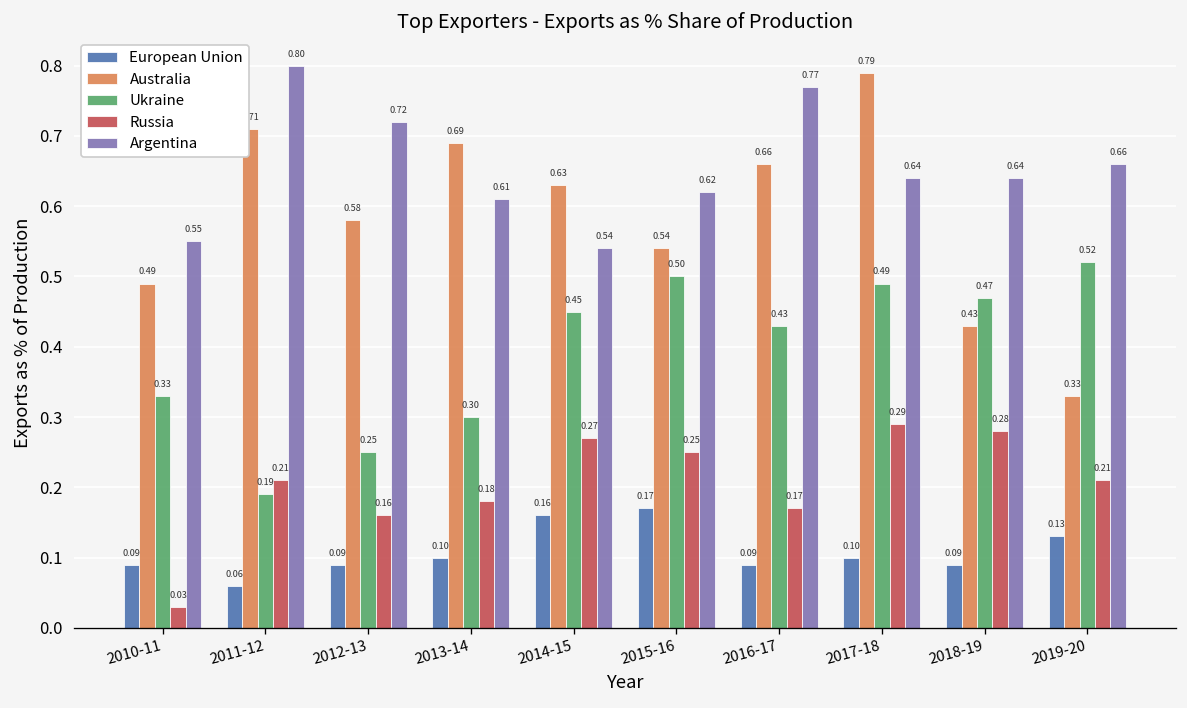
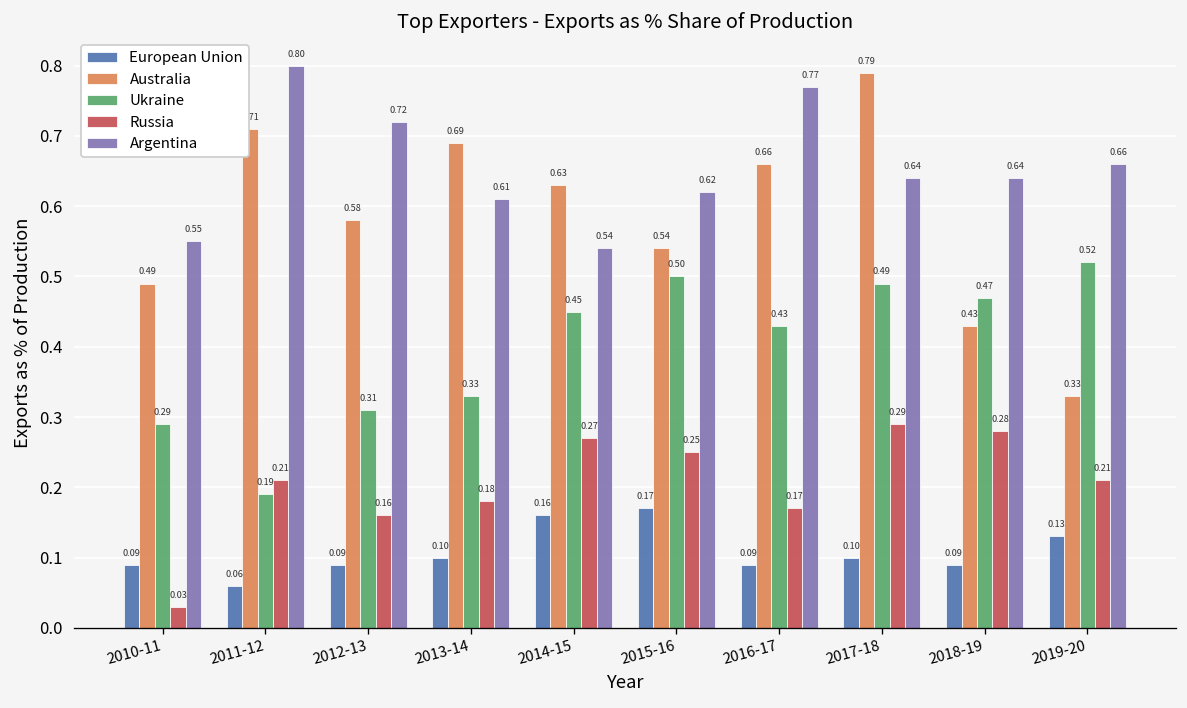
Ukraine, 2010-11: 0.33 -> 0.29
Ukraine, 2012-13: 0.25 -> 0.31
Ukraine, 2013-14: 0.30 -> 0.33
